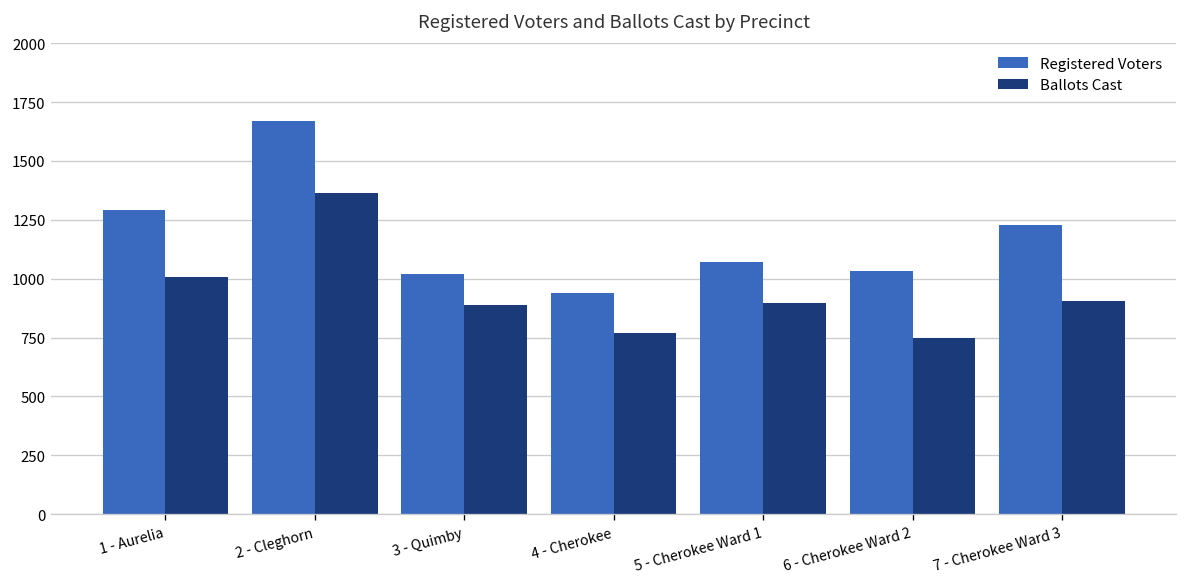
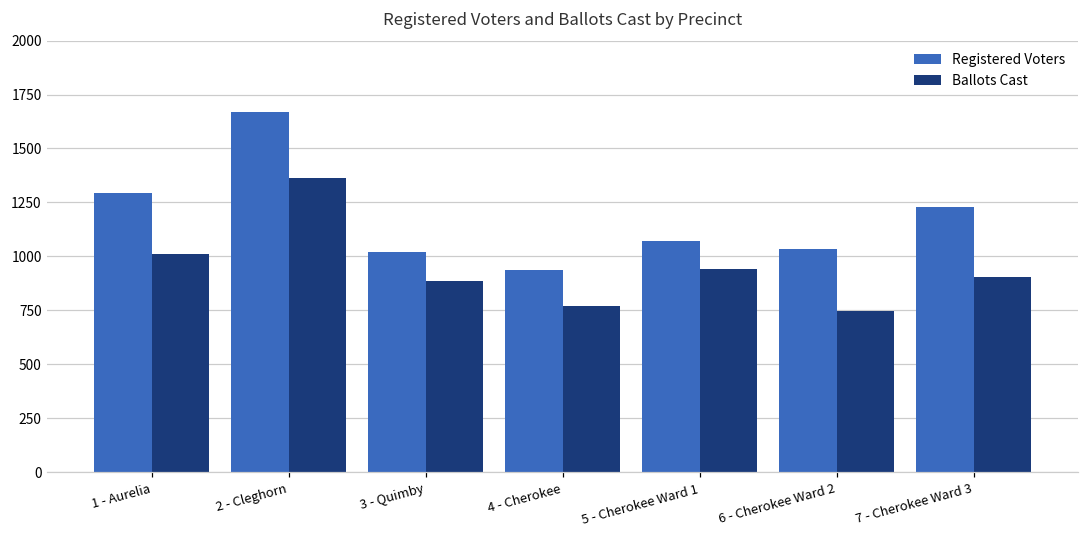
Ballots Cast, 5 - Cherokee Ward 1: 900 -> 940
